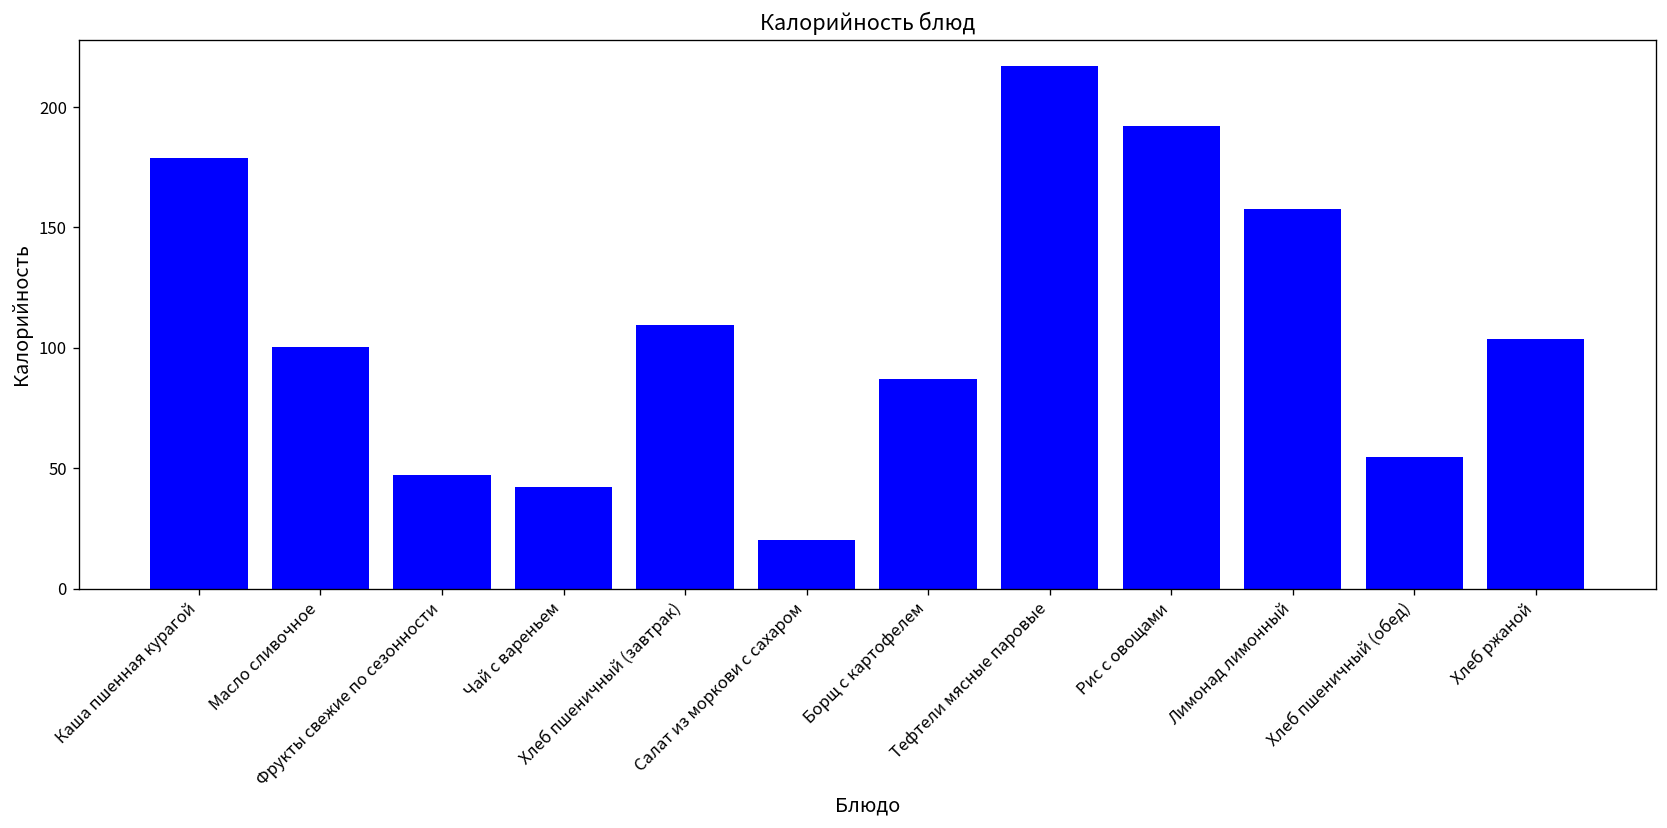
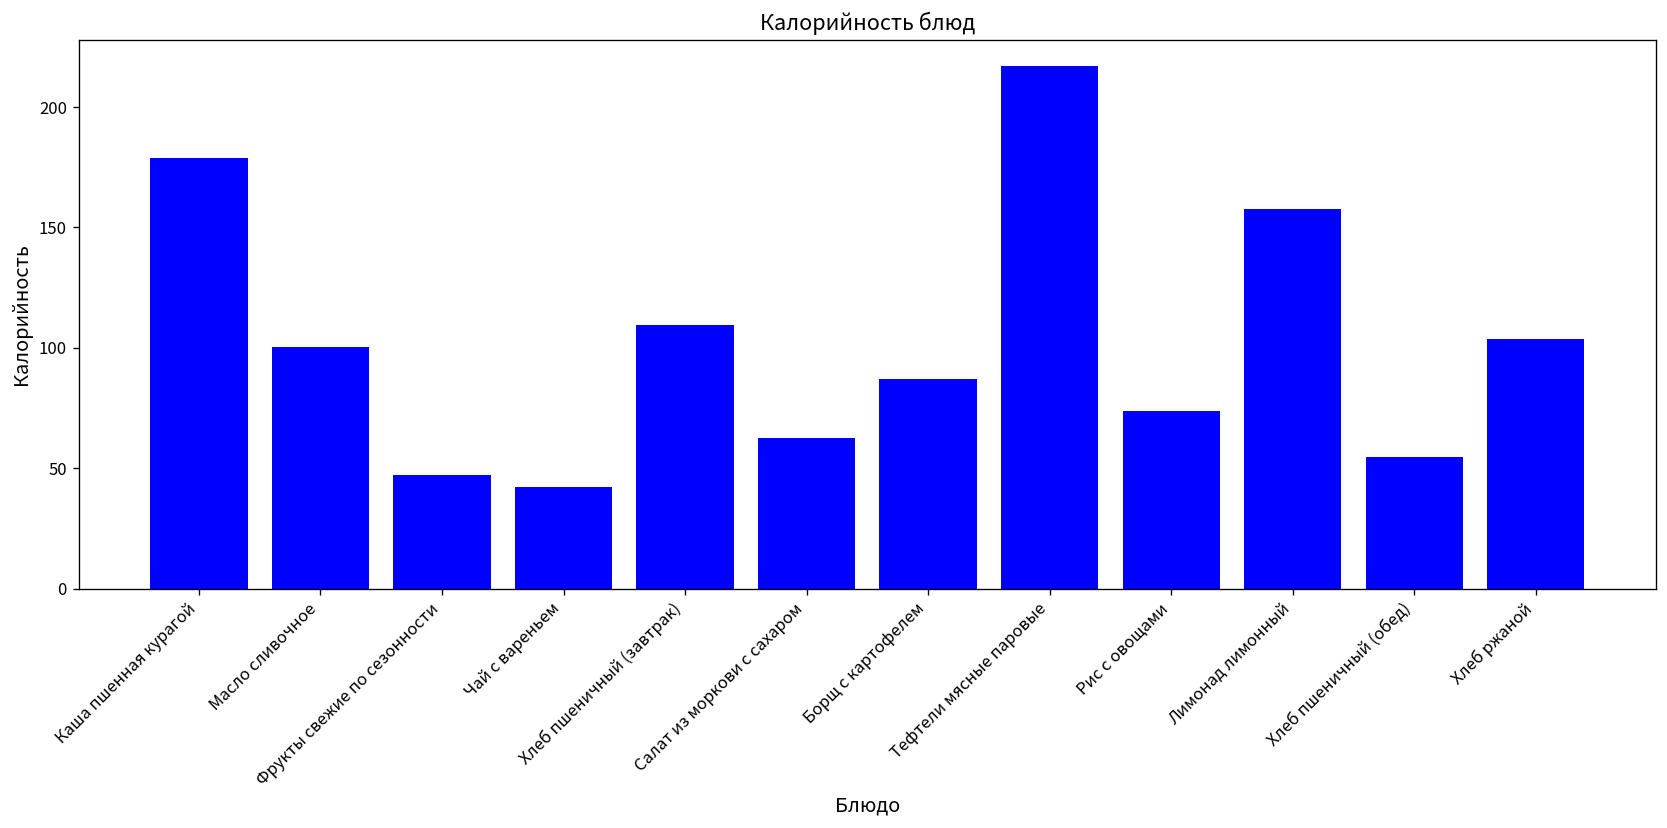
Салат из моркови с сахаром: 20 -> 63
Рис с овощами: 192 -> 74
